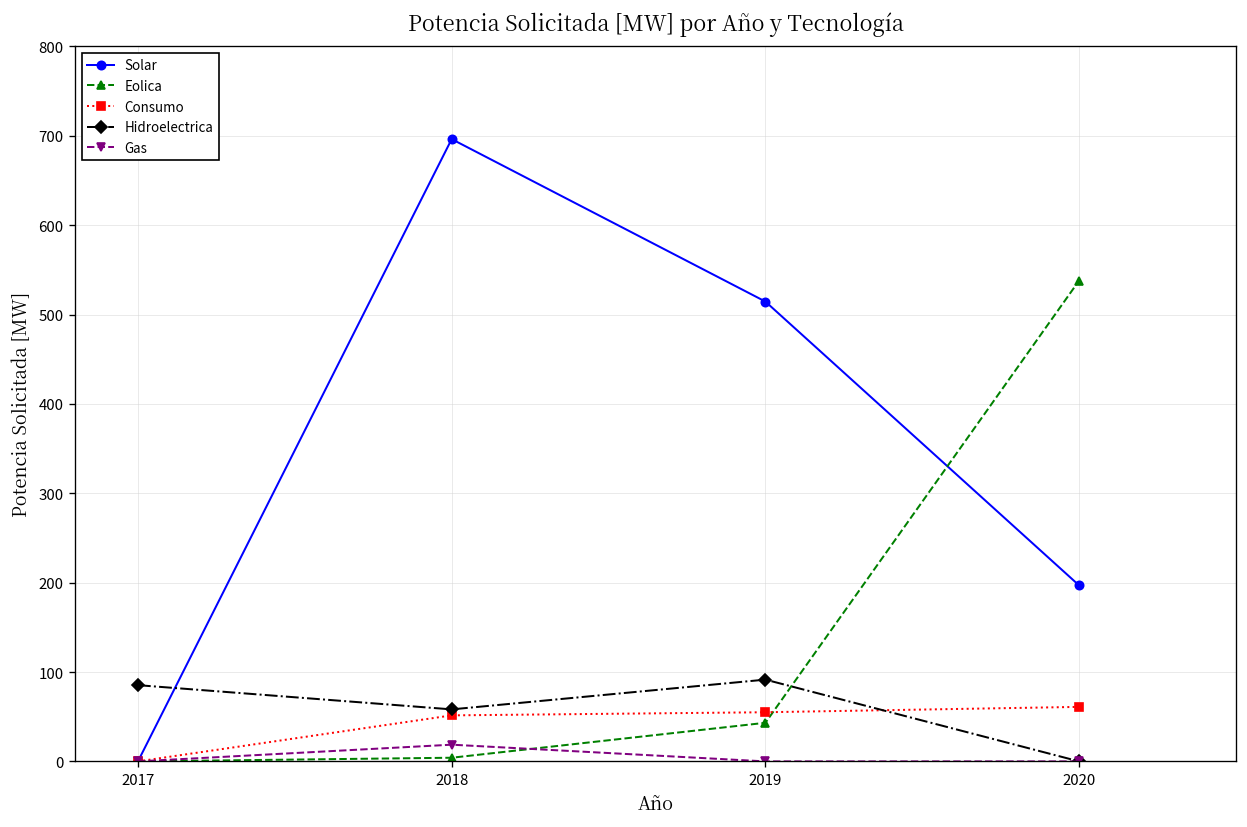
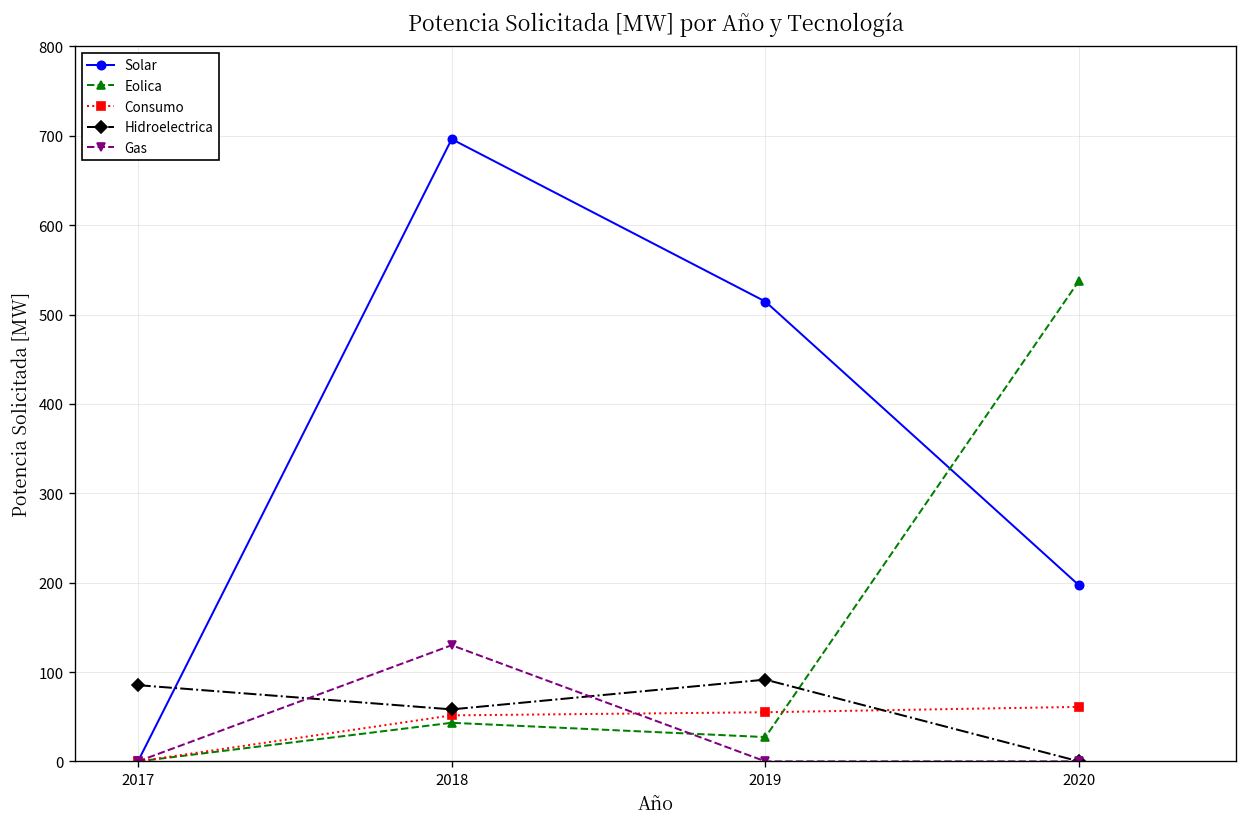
Eolica, 2018: 0 -> 40
Gas, 2018: 20 -> 130
Eolica, 2019: 40 -> 30
